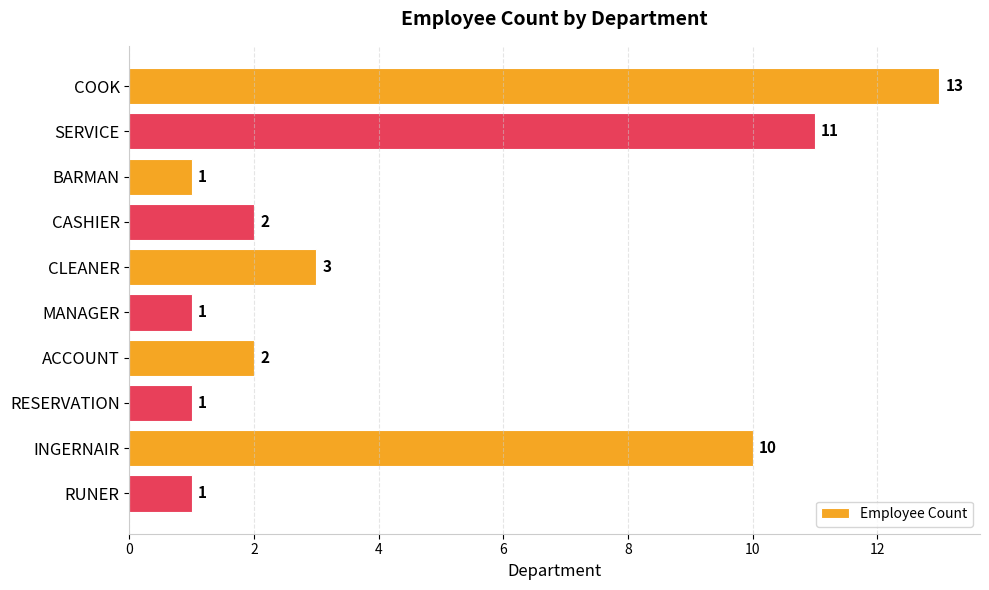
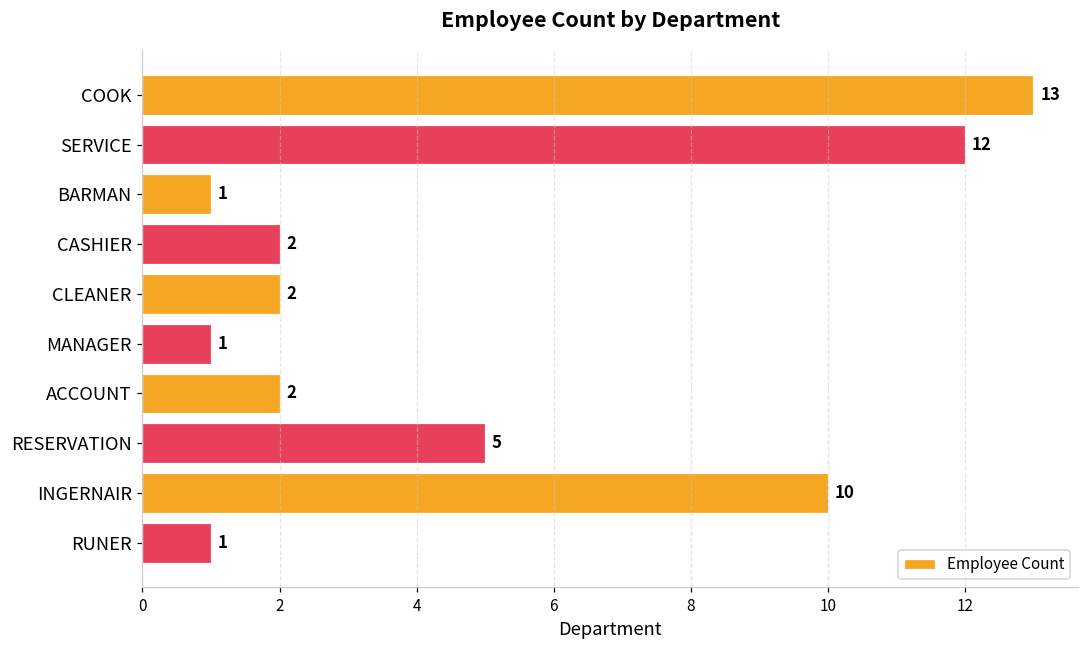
SERVICE: 11 -> 12
CLEANER: 3 -> 2
RESERVATION: 1 -> 5
